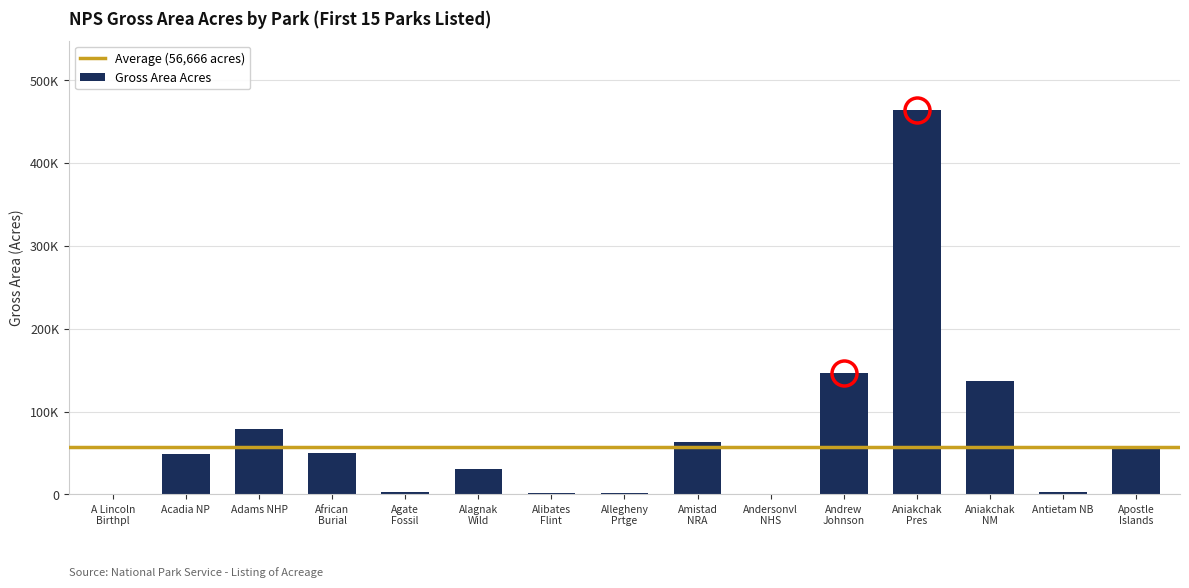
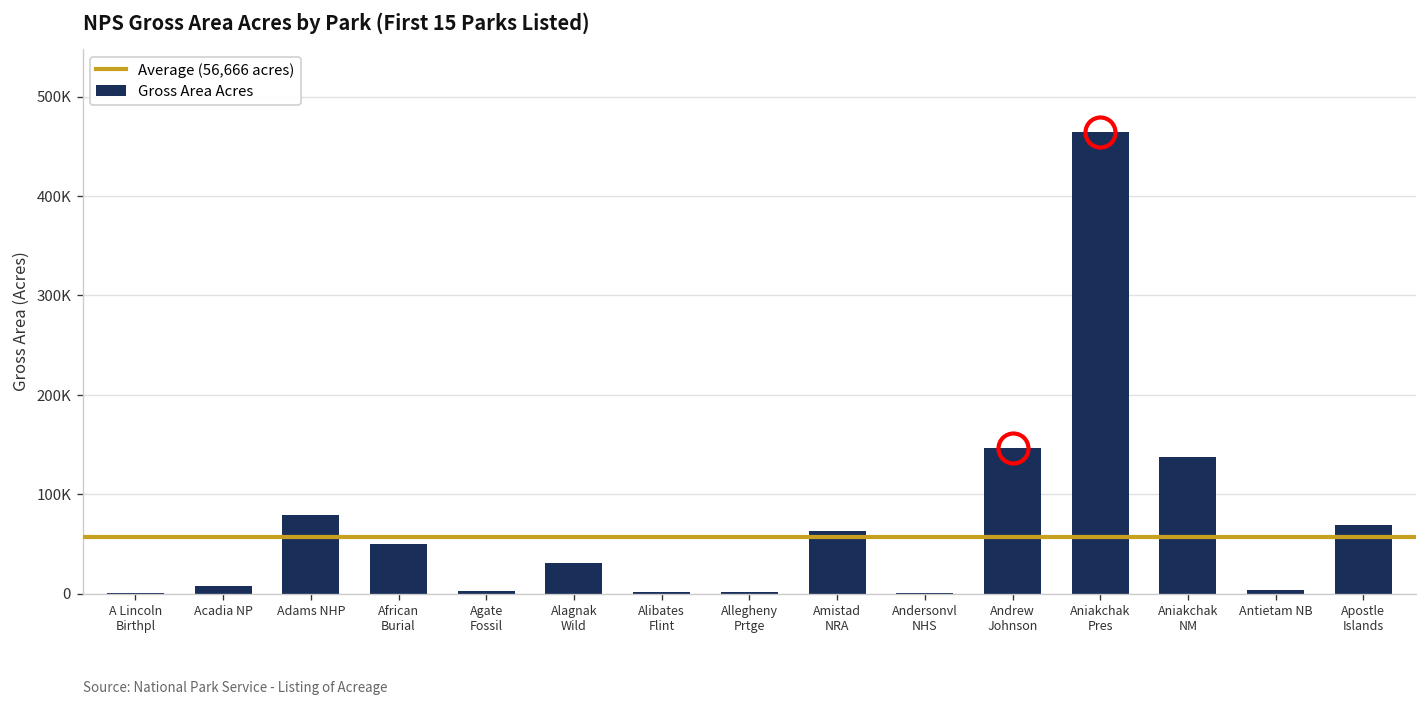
Gross Area Acres, Acadia NP: 50000 -> 10000
Gross Area Acres, Apostle Islands: 60000 -> 70000
